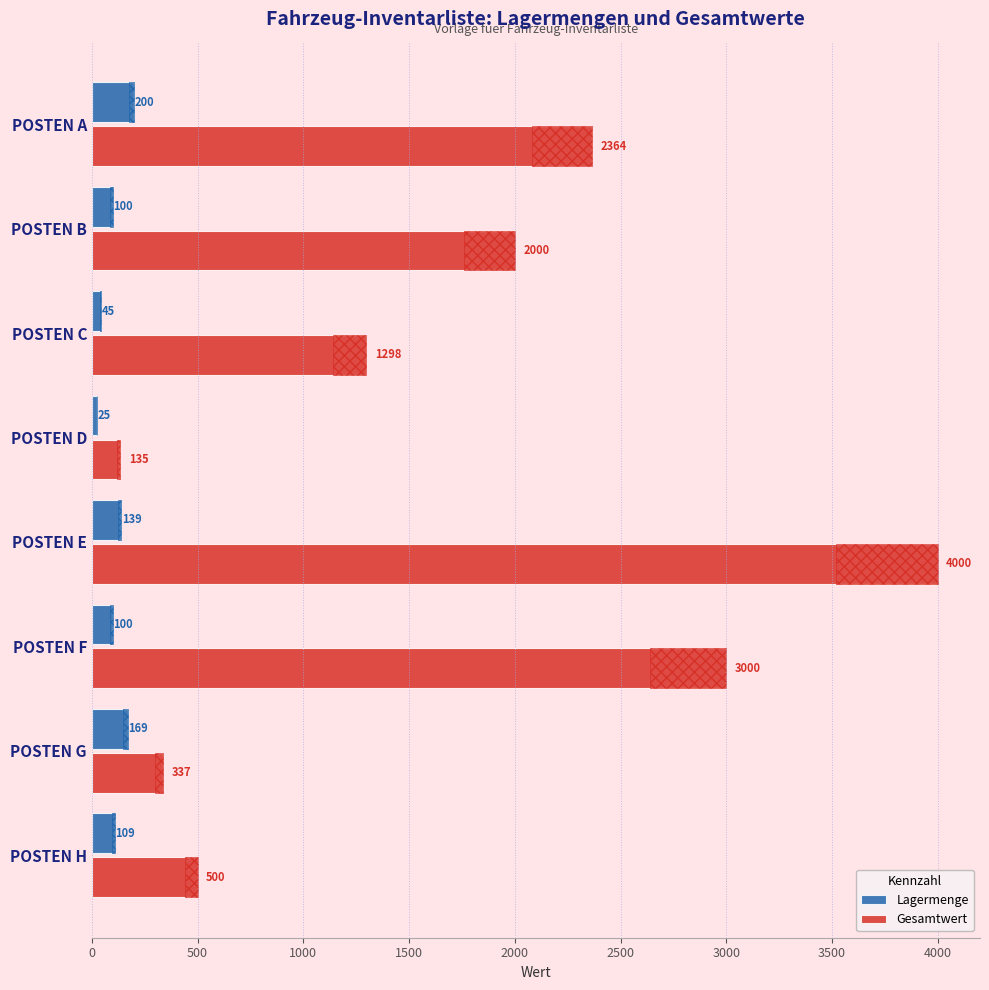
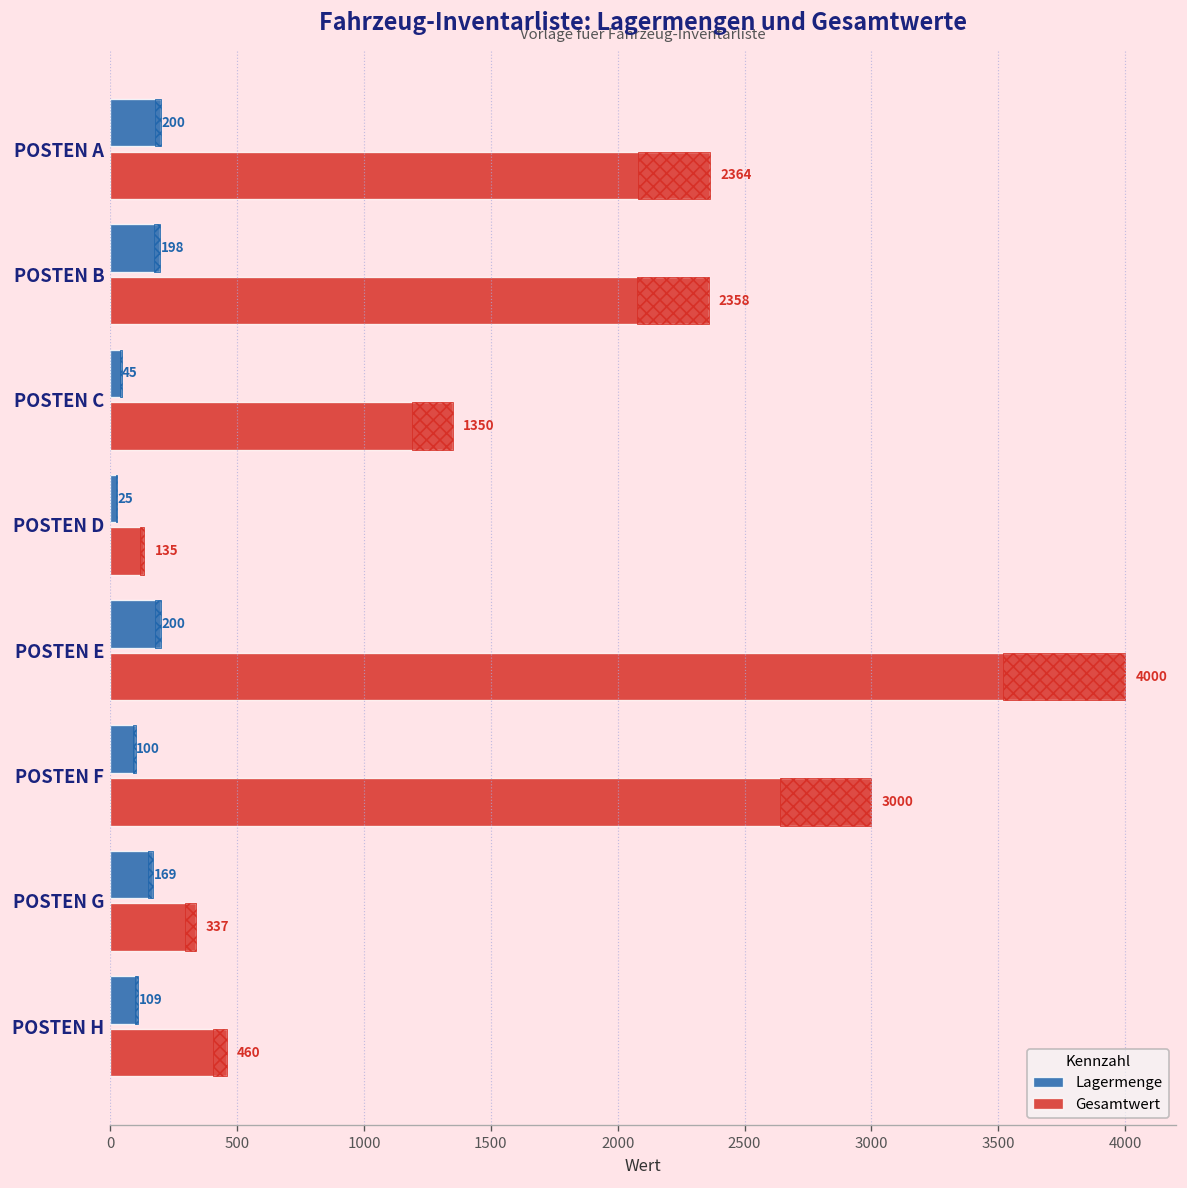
Lagermenge, POSTEN B: 100 -> 198
Gesamtwert, POSTEN B: 2000 -> 2358
Gesamtwert, POSTEN C: 1298 -> 1350
Lagermenge, POSTEN E: 139 -> 200
Gesamtwert, POSTEN H: 500 -> 460
